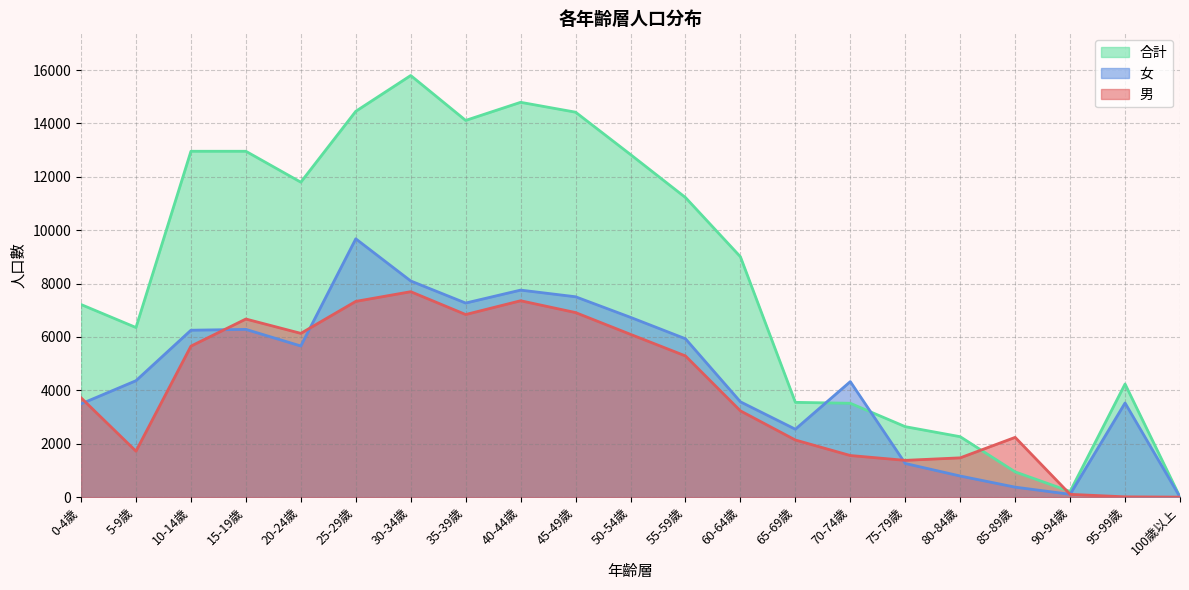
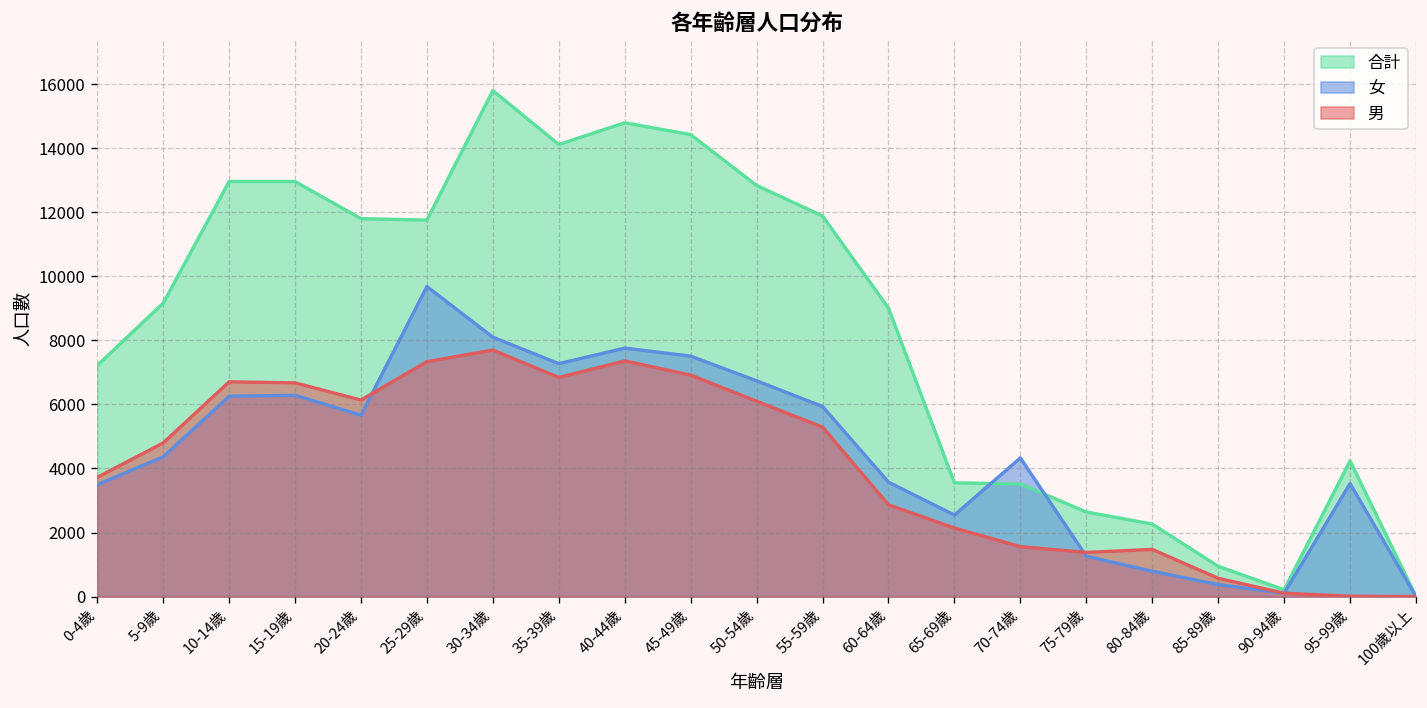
合計, 5-9歲: 6400 -> 9200
男, 5-9歲: 1700 -> 4800
男, 10-14歲: 5700 -> 6700
合計, 25-29歲: 14500 -> 11800
合計, 55-59歲: 11200 -> 11900
男, 60-64歲: 3200 -> 2900
男, 85-89歲: 2200 -> 600
